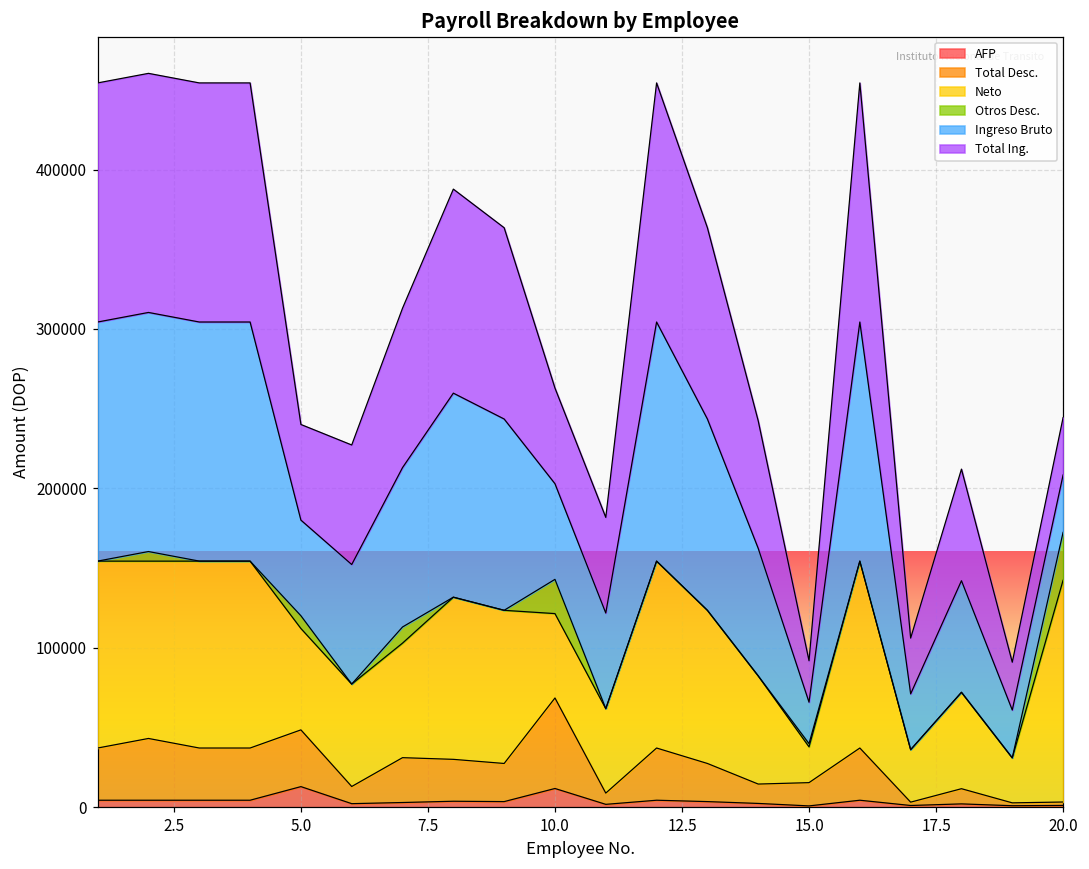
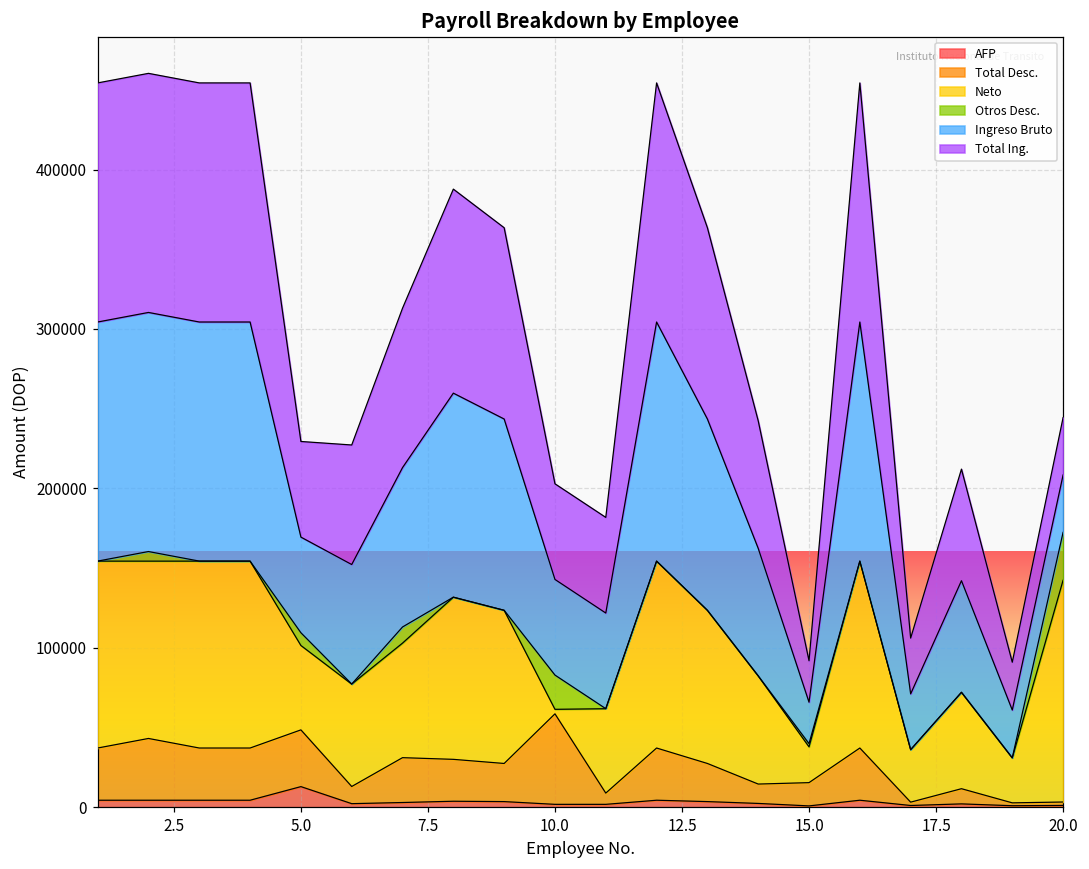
Neto, 5.0: 64000 -> 53000
AFP, 10.0: 12000 -> 2000
Neto, 10.0: 53000 -> 3000
